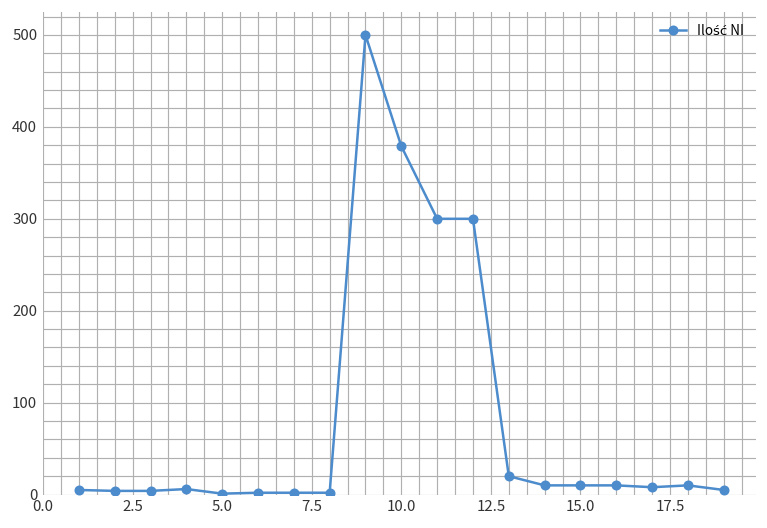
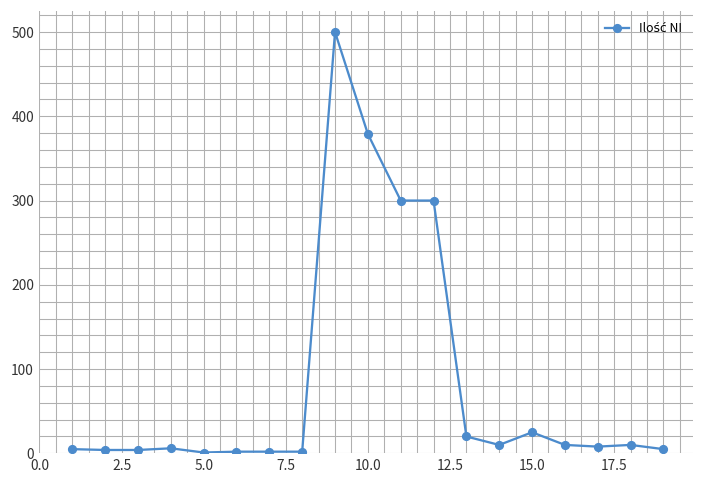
15.0: 10 -> 30
